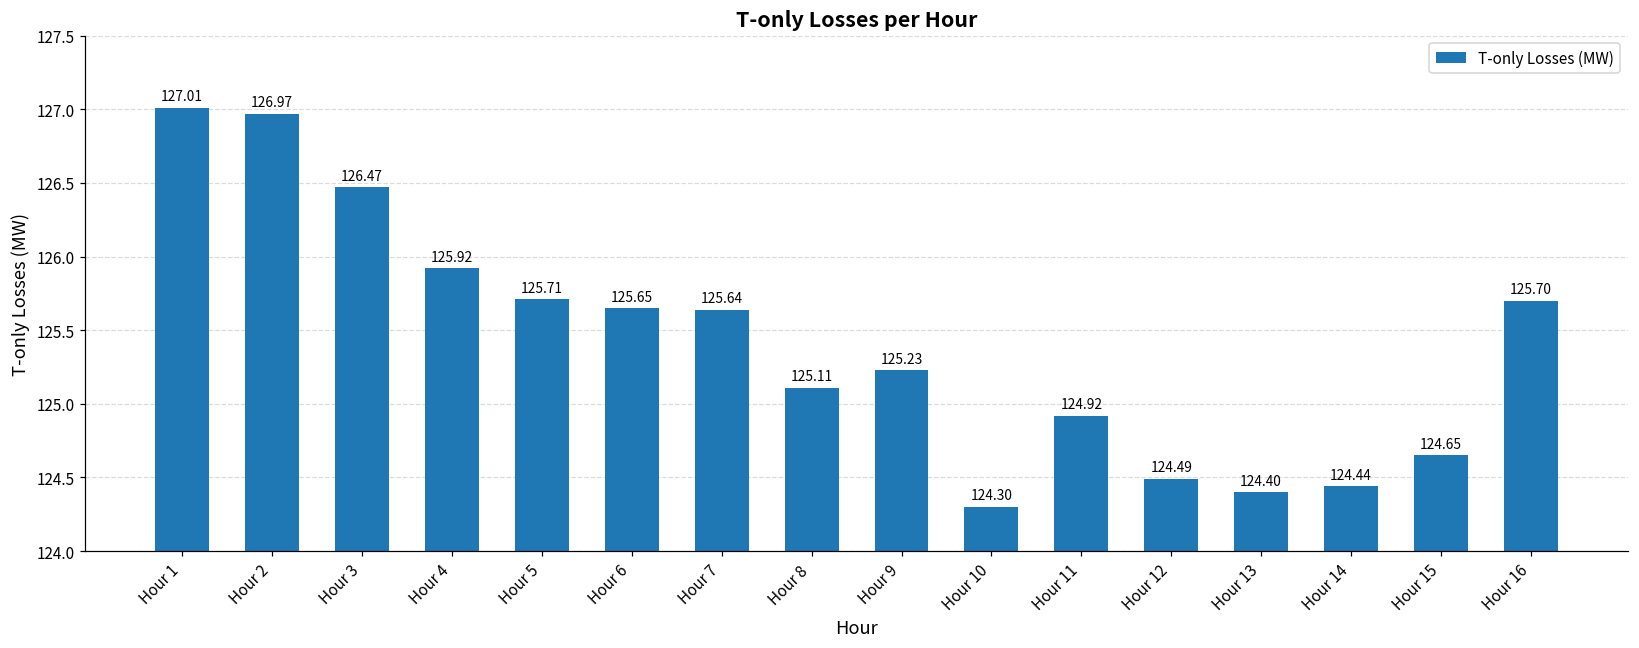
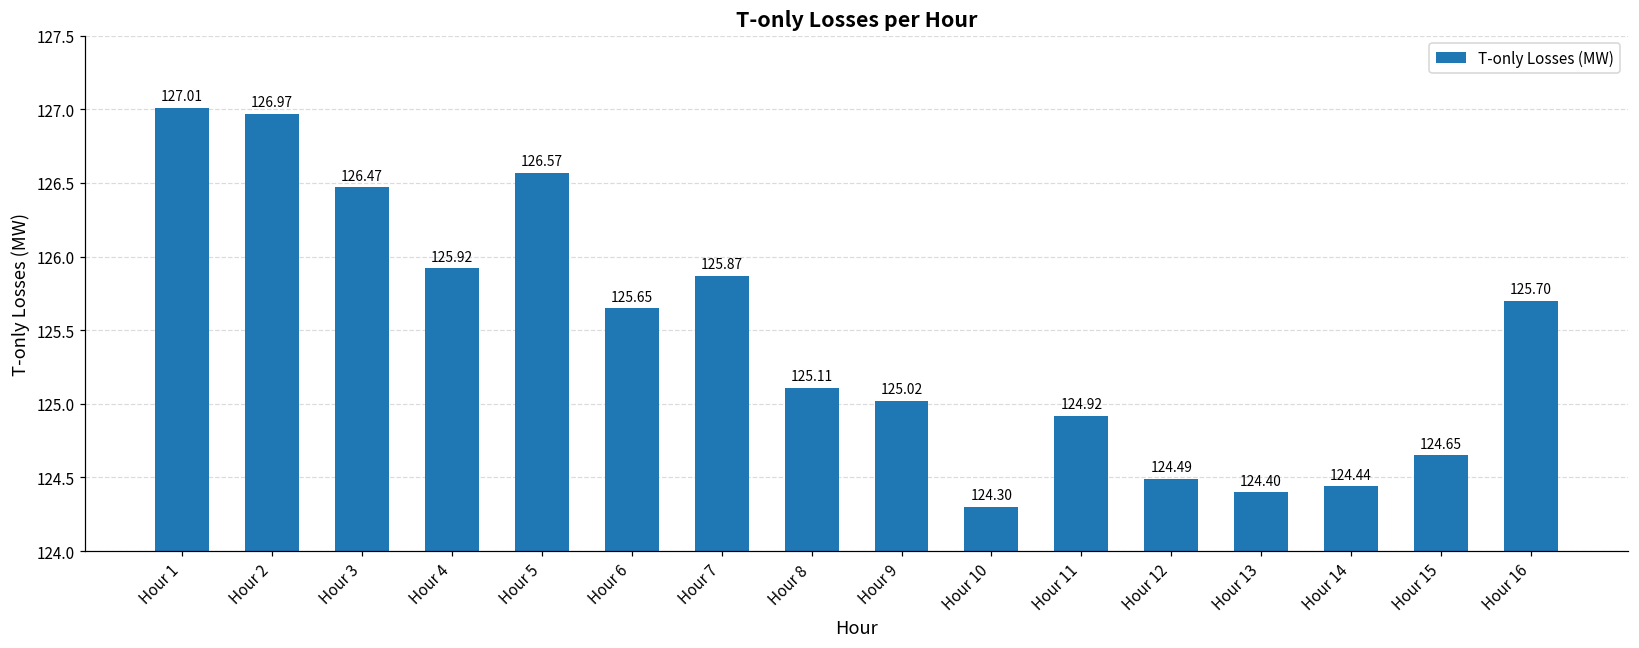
Hour 5: 125.71 -> 126.57
Hour 7: 125.64 -> 125.87
Hour 9: 125.23 -> 125.02
